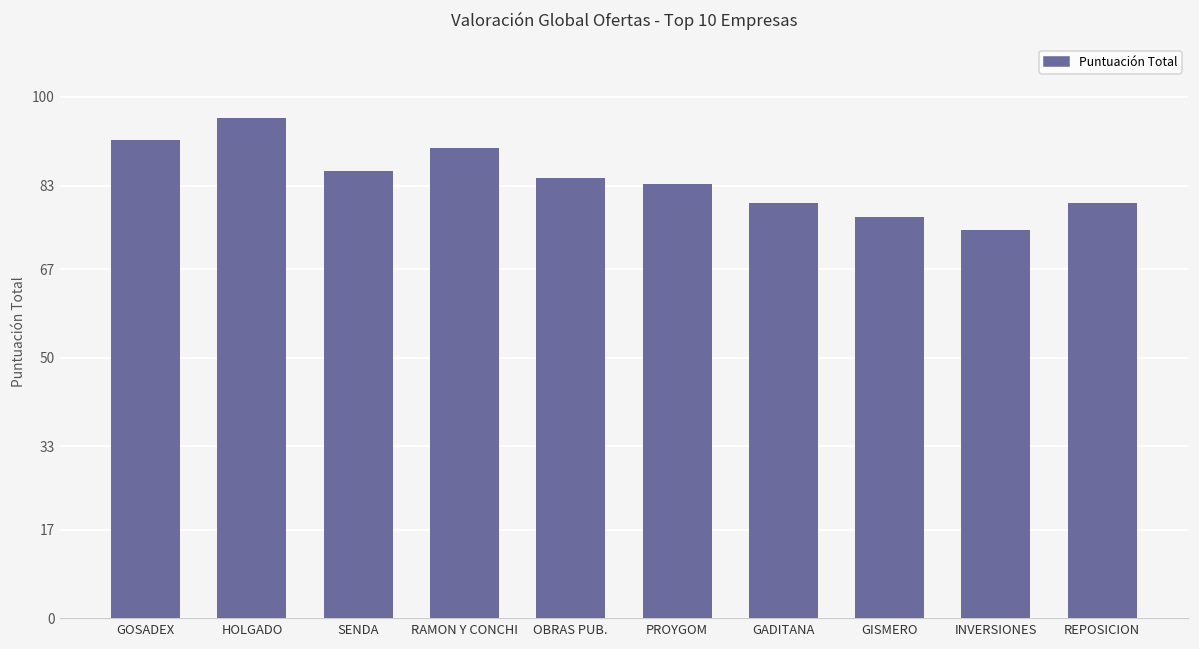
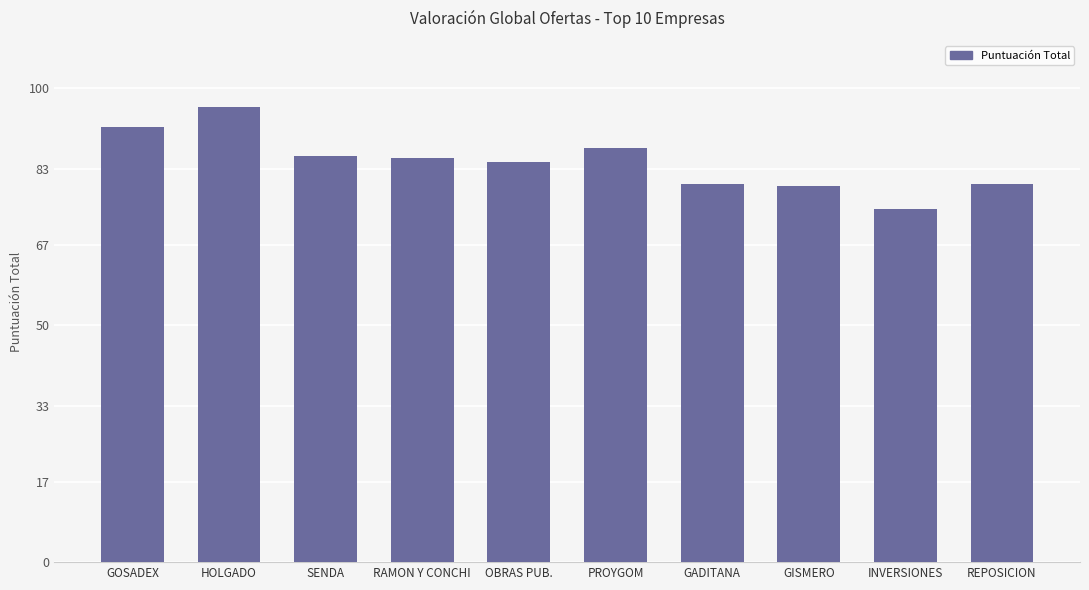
RAMON Y CONCHI: 90 -> 85
PROYGOM: 83 -> 87
GISMERO: 77 -> 79
